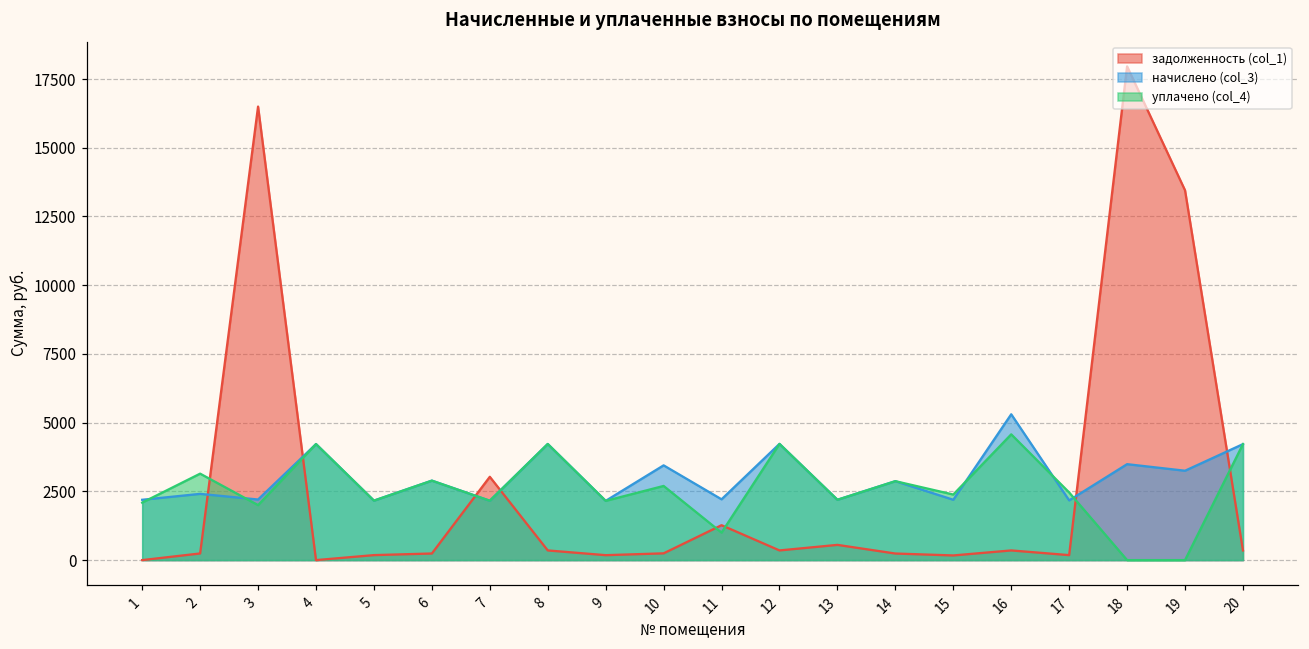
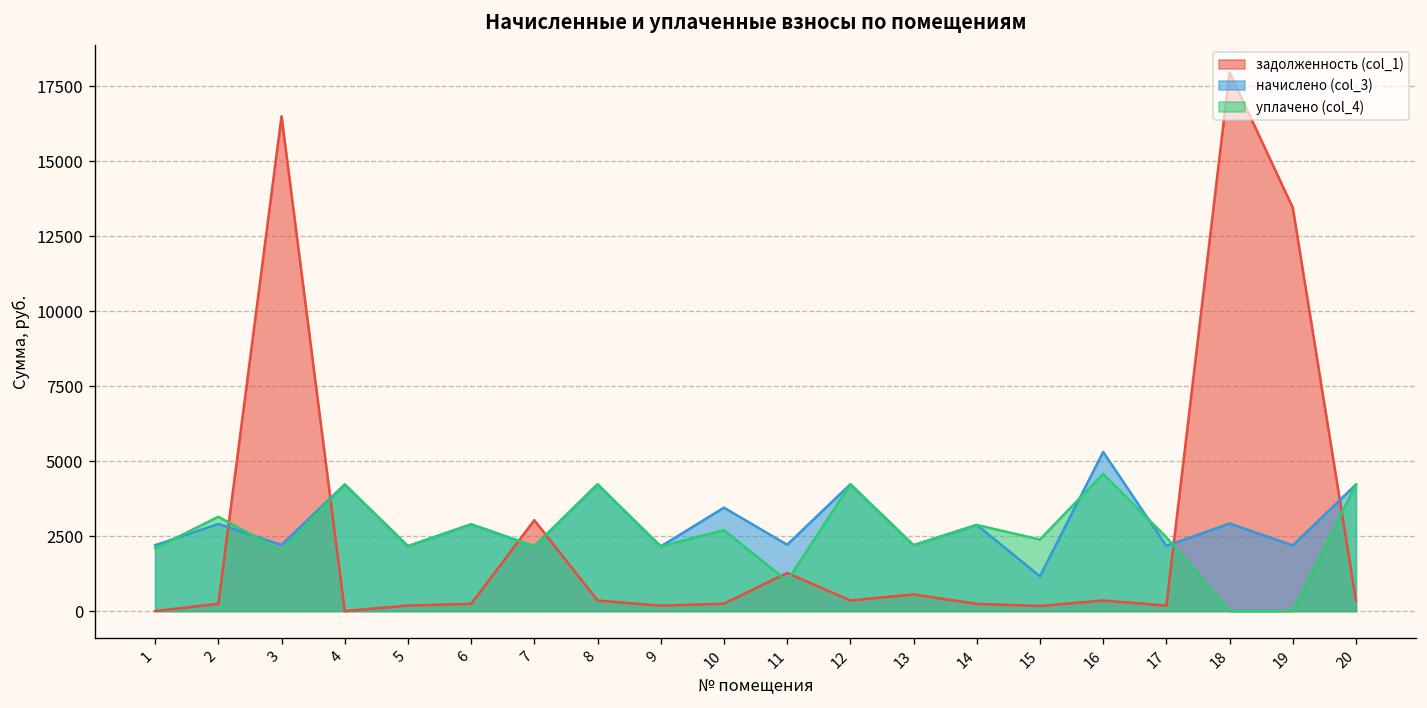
начислено (col_3), 2: 2400 -> 2900
начислено (col_3), 15: 2200 -> 1200
начислено (col_3), 18: 3500 -> 2900
начислено (col_3), 19: 3300 -> 2200
